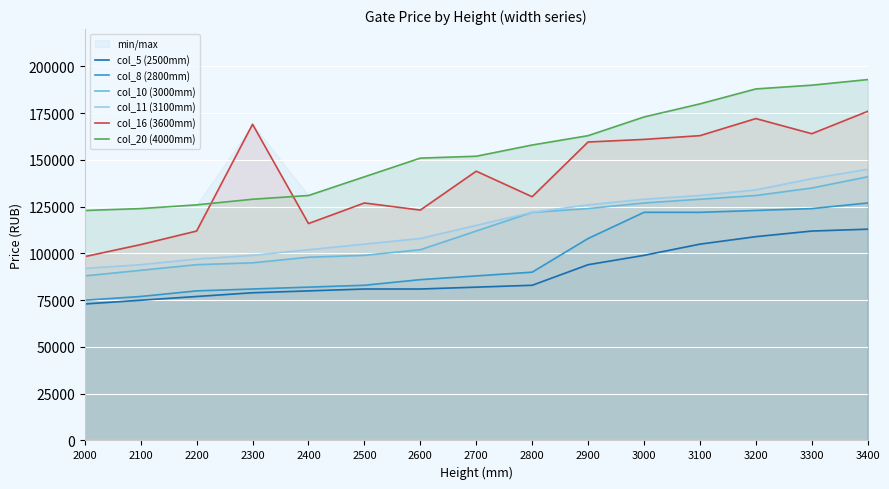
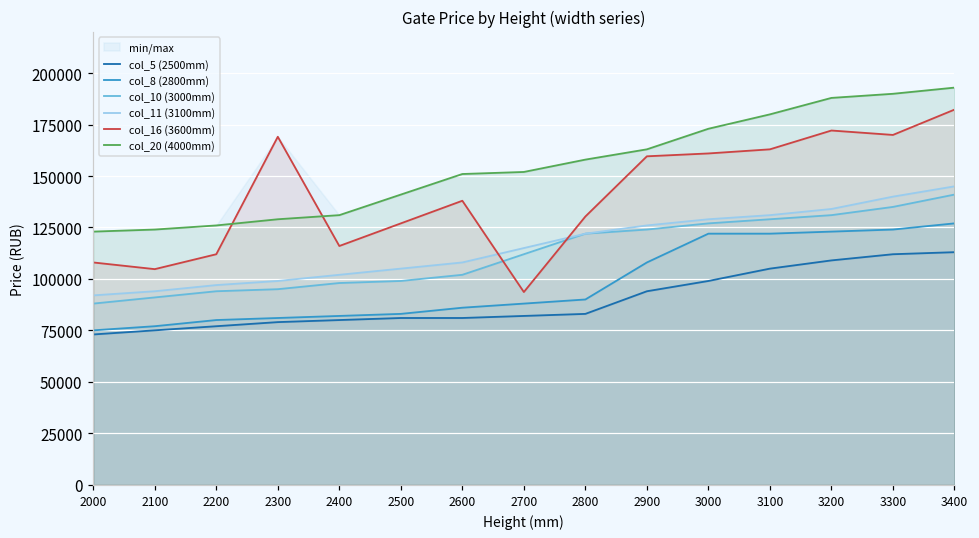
col_16 (3600mm), 2000: 98000 -> 108000
col_16 (3600mm), 2600: 123000 -> 138000
col_16 (3600mm), 2700: 144000 -> 94000
col_16 (3600mm), 3300: 164000 -> 170000
col_16 (3600mm), 3400: 176000 -> 182000
